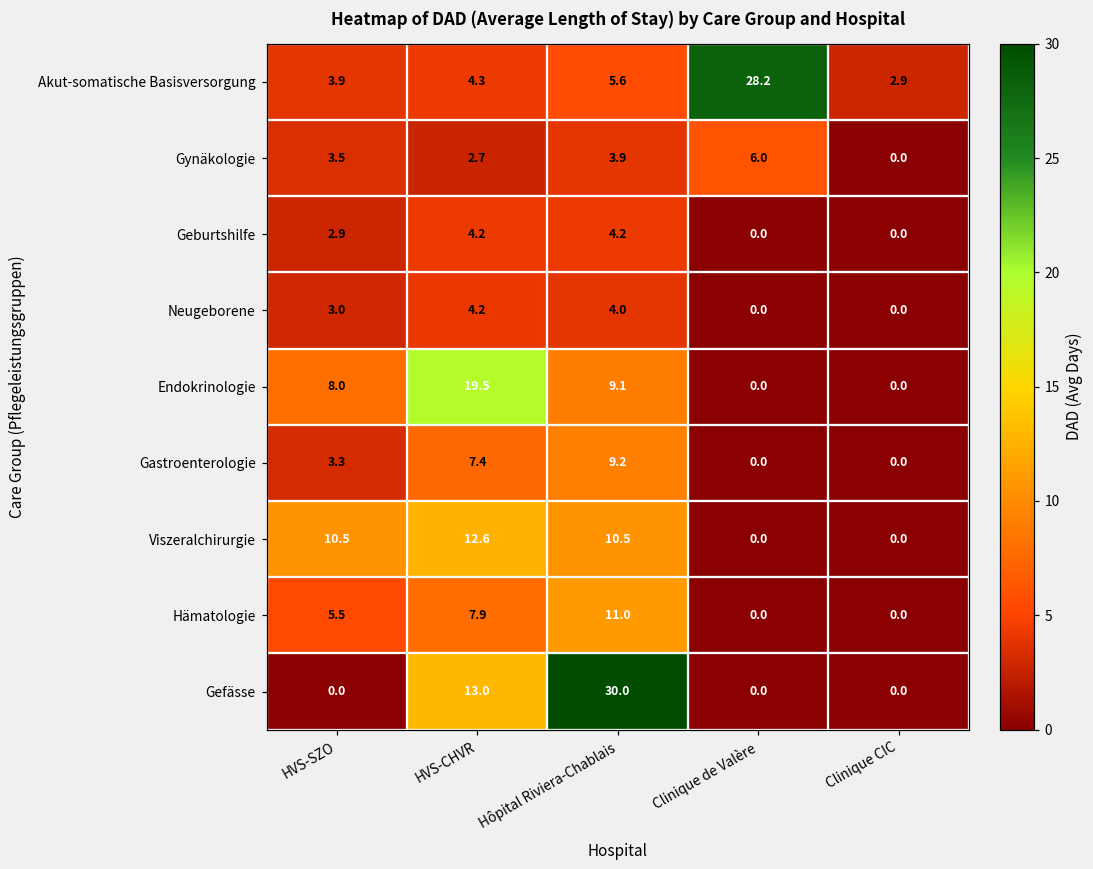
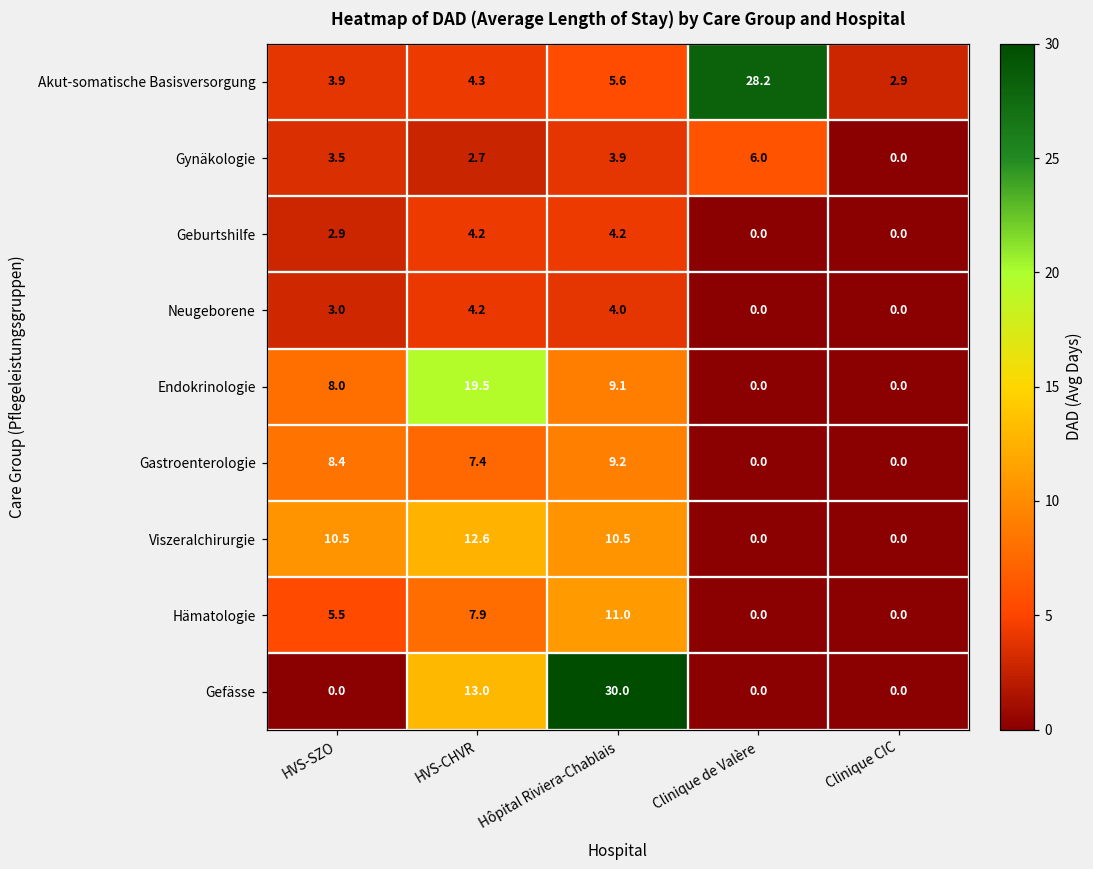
Gastroenterologie, HVS-SZO: 3.3 -> 8.4
